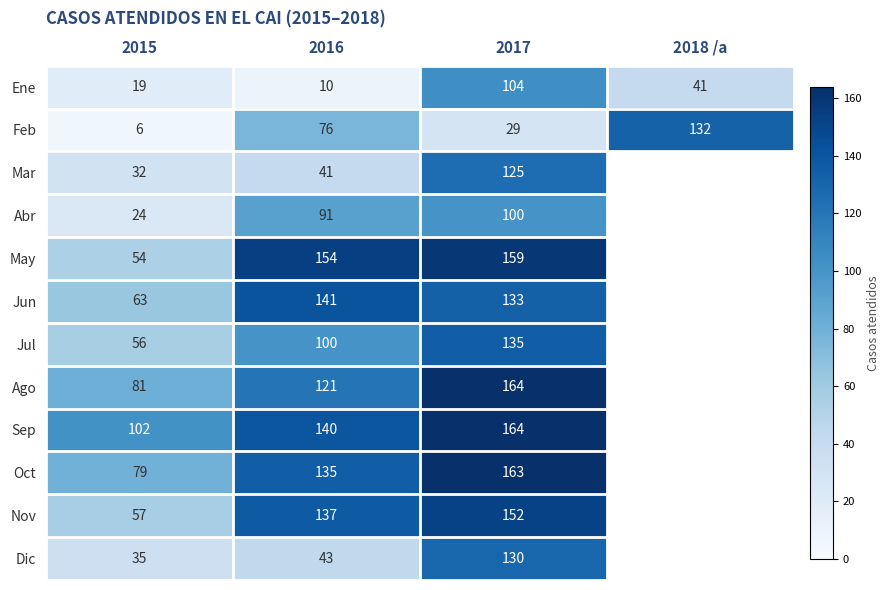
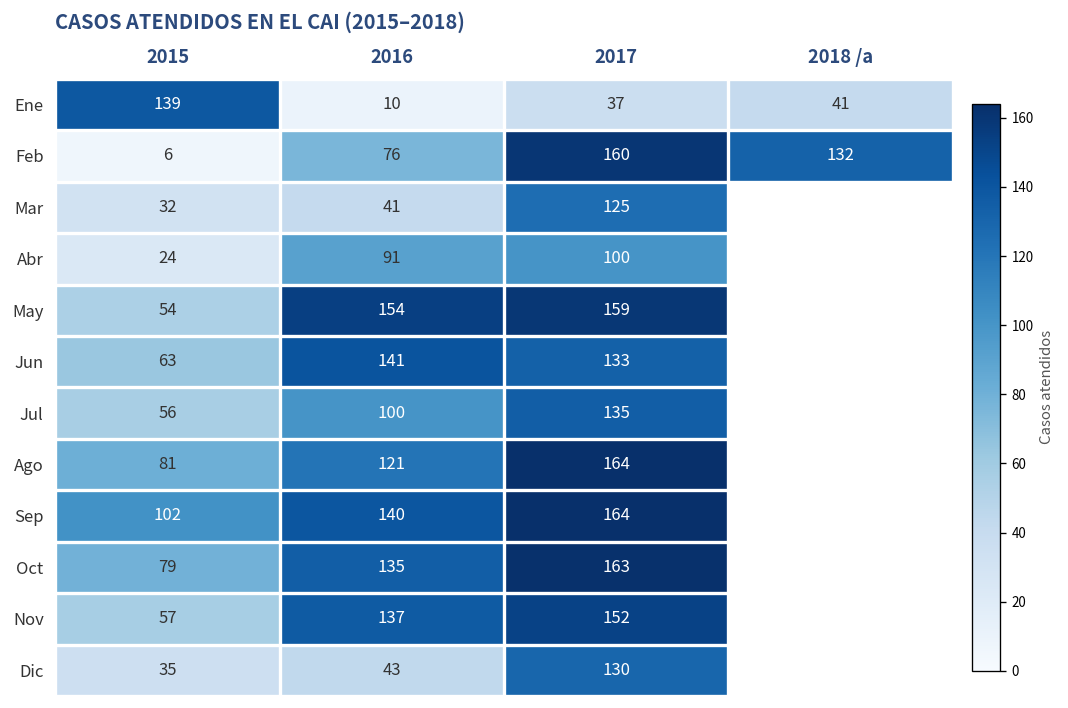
Ene, 2015: 19 -> 139
Ene, 2017: 104 -> 37
Feb, 2017: 29 -> 160
